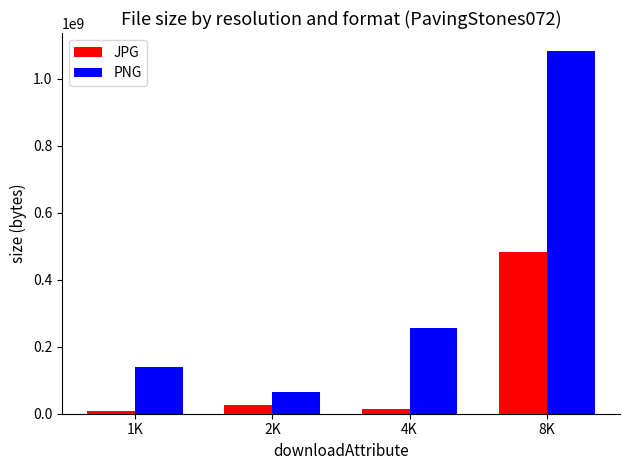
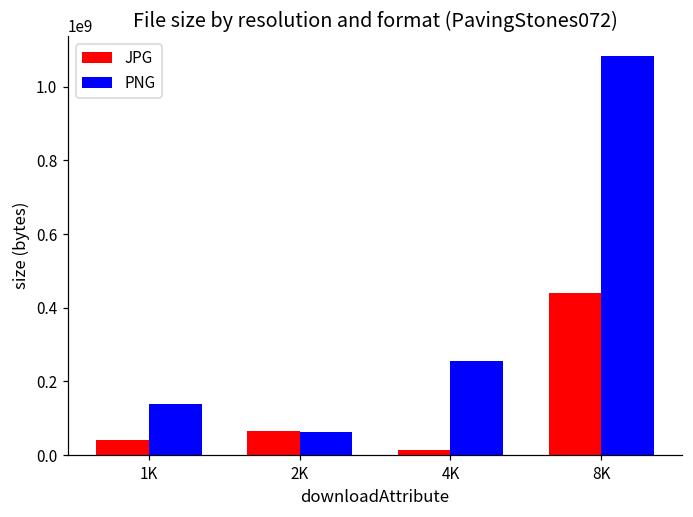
JPG, 1K: 10000000 -> 40000000
JPG, 2K: 30000000 -> 70000000
JPG, 8K: 480000000 -> 440000000
